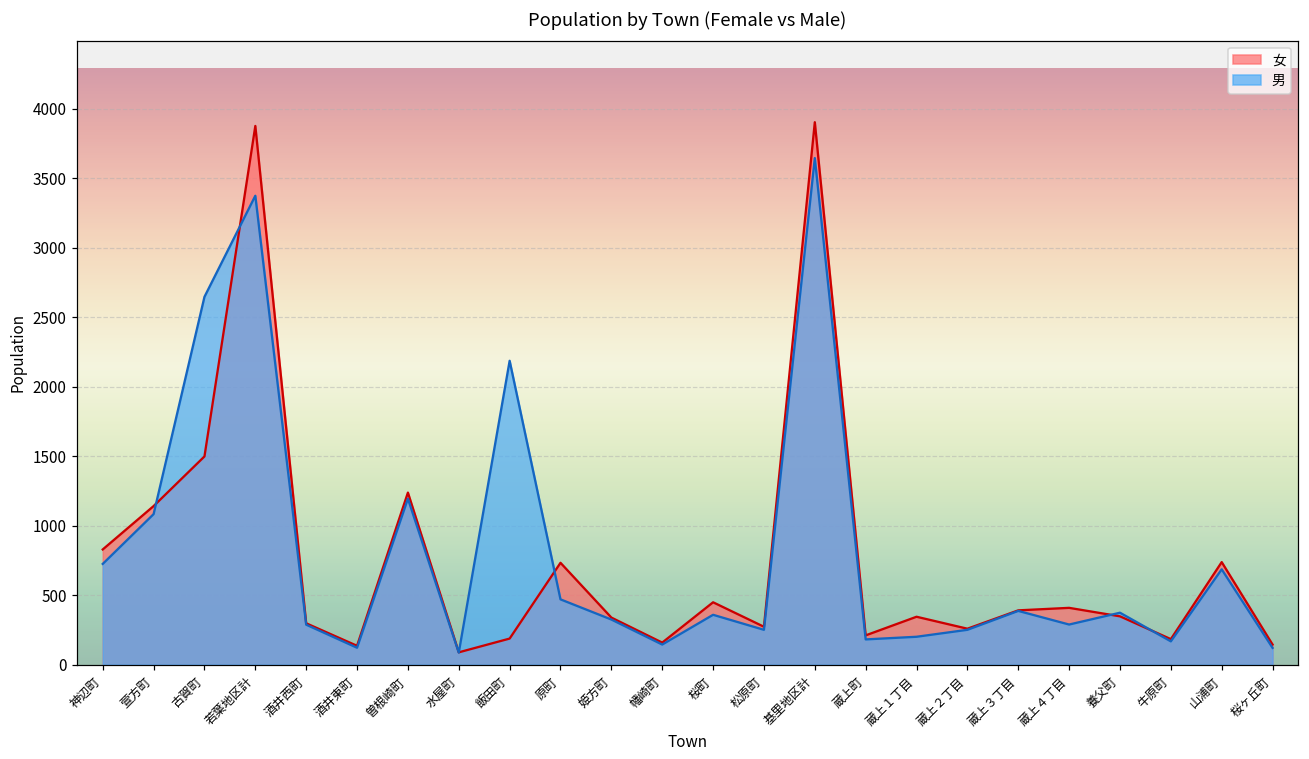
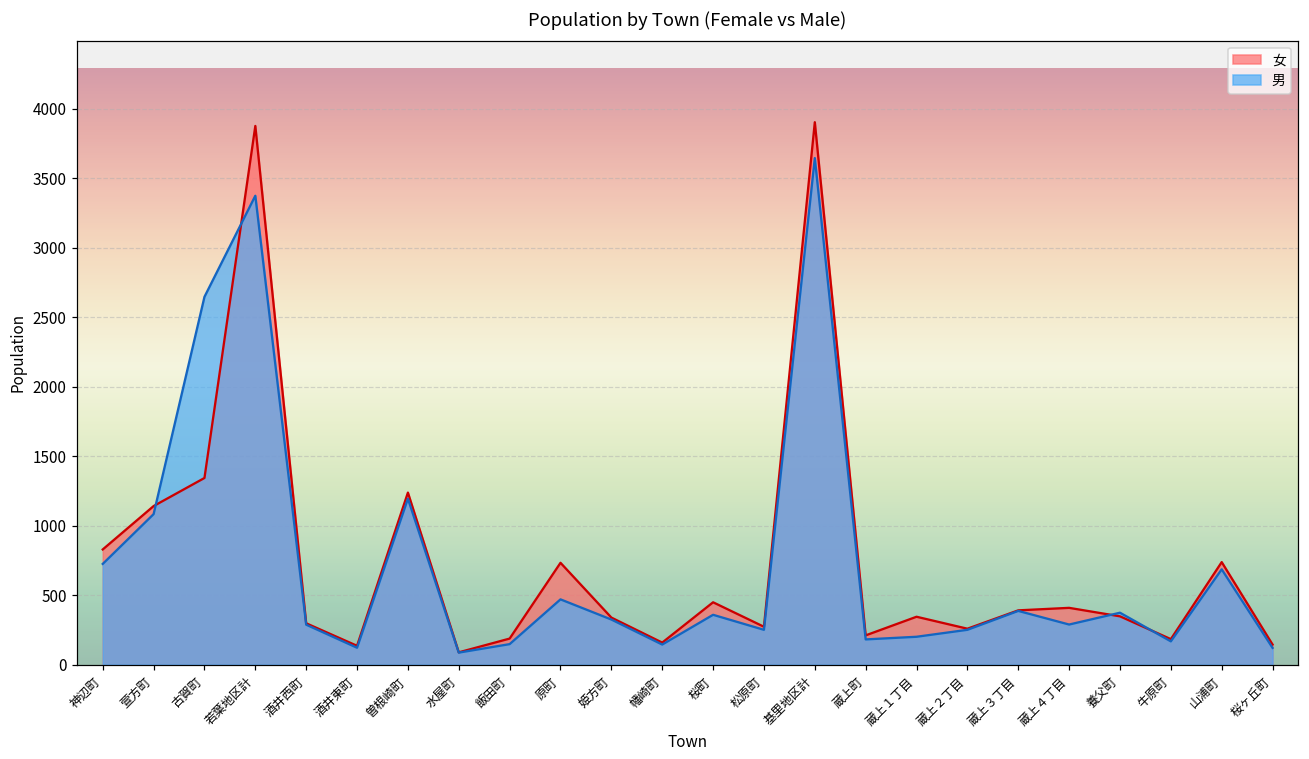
女, 古賀町: 1500 -> 1340
男, 飯田町: 2190 -> 150
